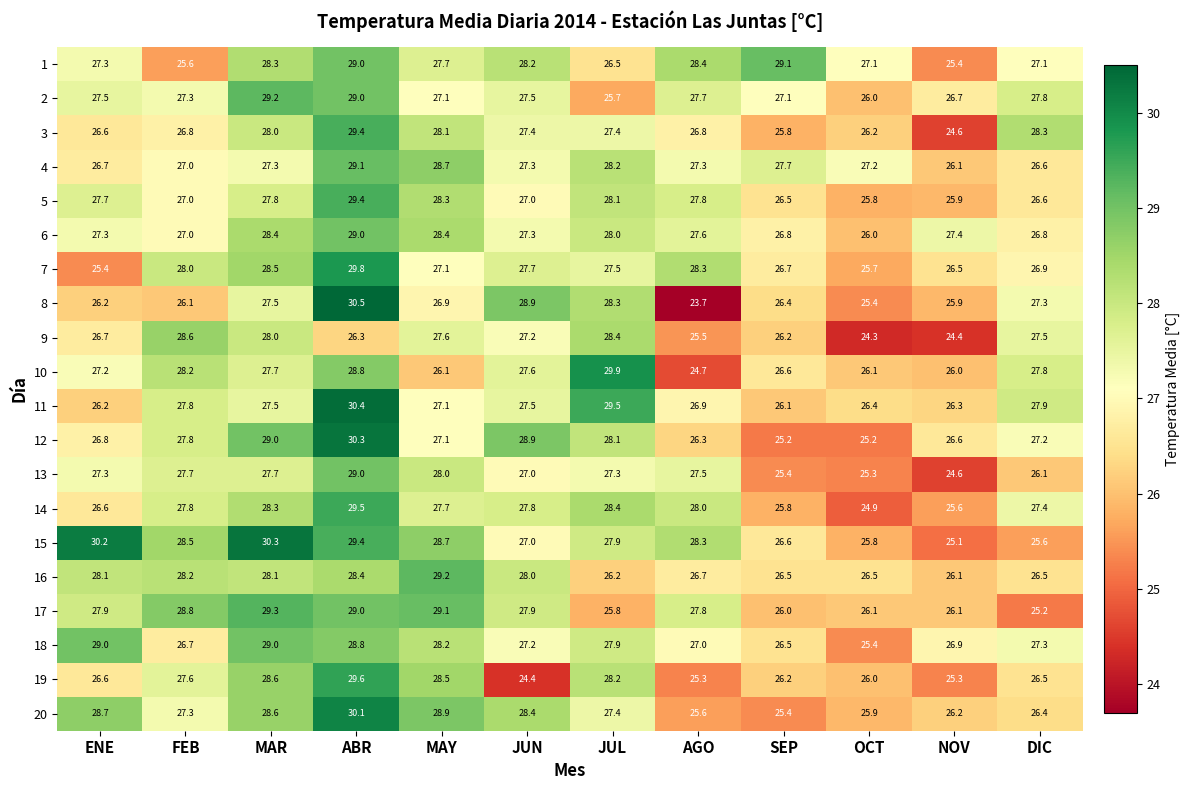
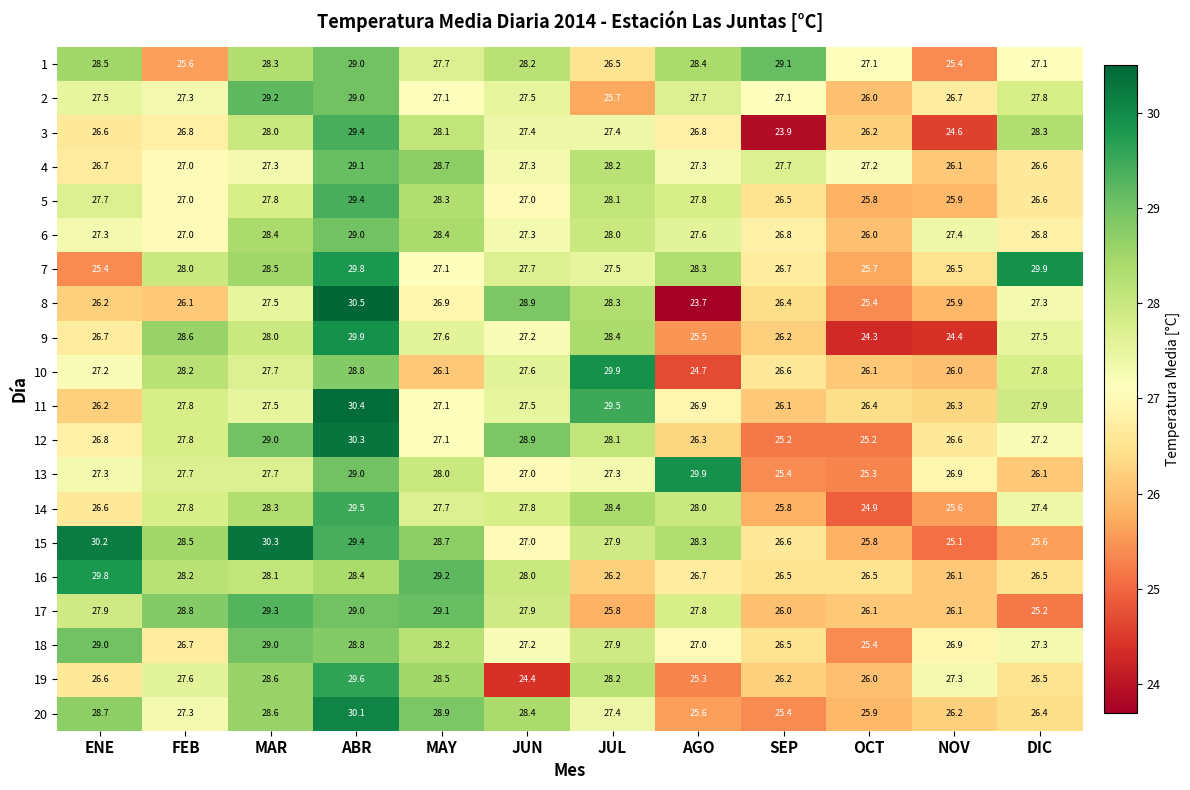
1, ENE: 27.3 -> 28.5
3, SEP: 25.8 -> 23.9
7, DIC: 26.9 -> 29.9
9, ABR: 26.3 -> 29.9
13, AGO: 27.5 -> 29.9
13, NOV: 24.6 -> 26.9
16, ENE: 28.1 -> 29.8
19, NOV: 25.3 -> 27.3
